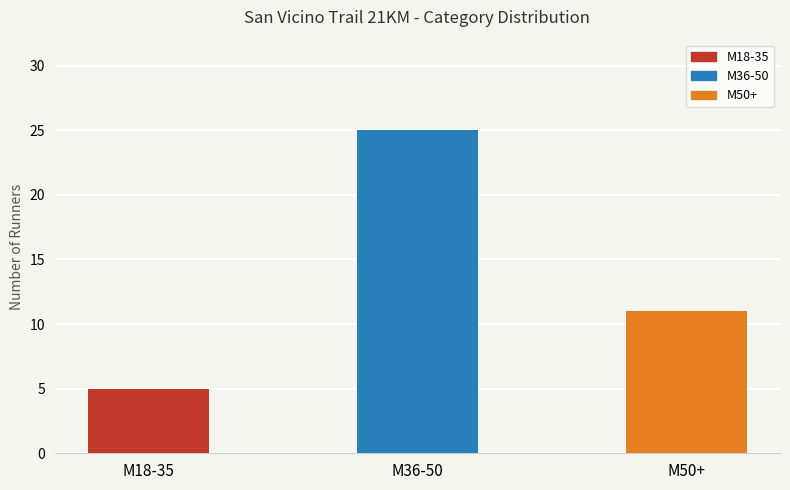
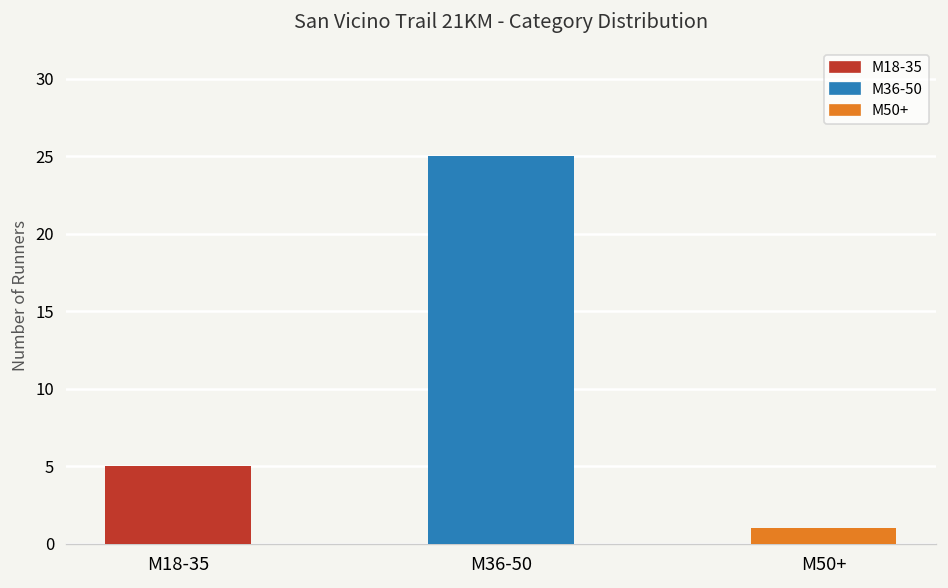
M50+: 11 -> 1
